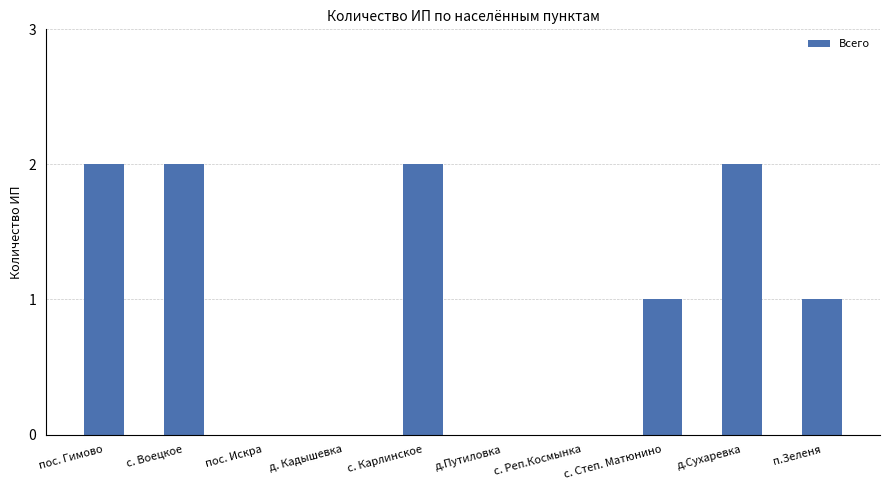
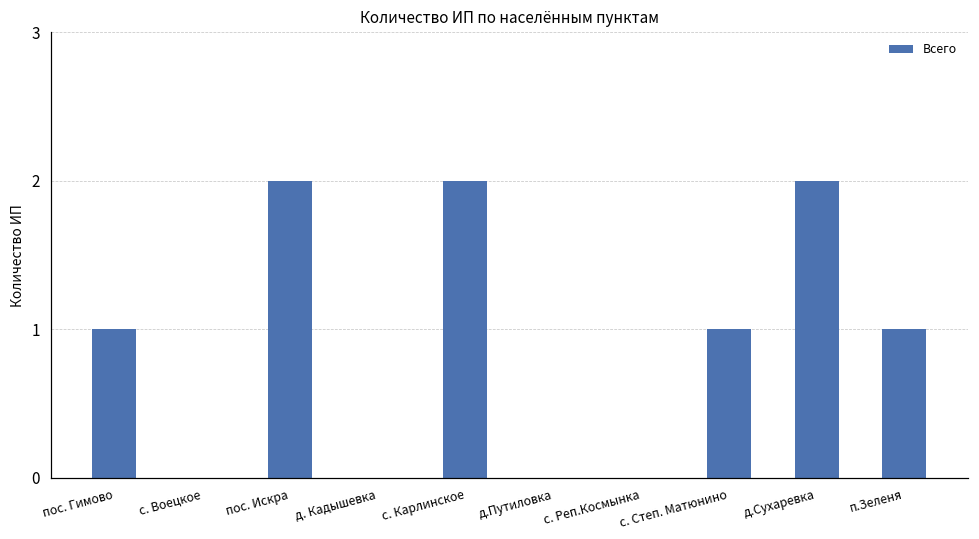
пос. Гимово: 2 -> 1
с. Воецкое: 2 -> 0
пос. Искра: 0 -> 2
